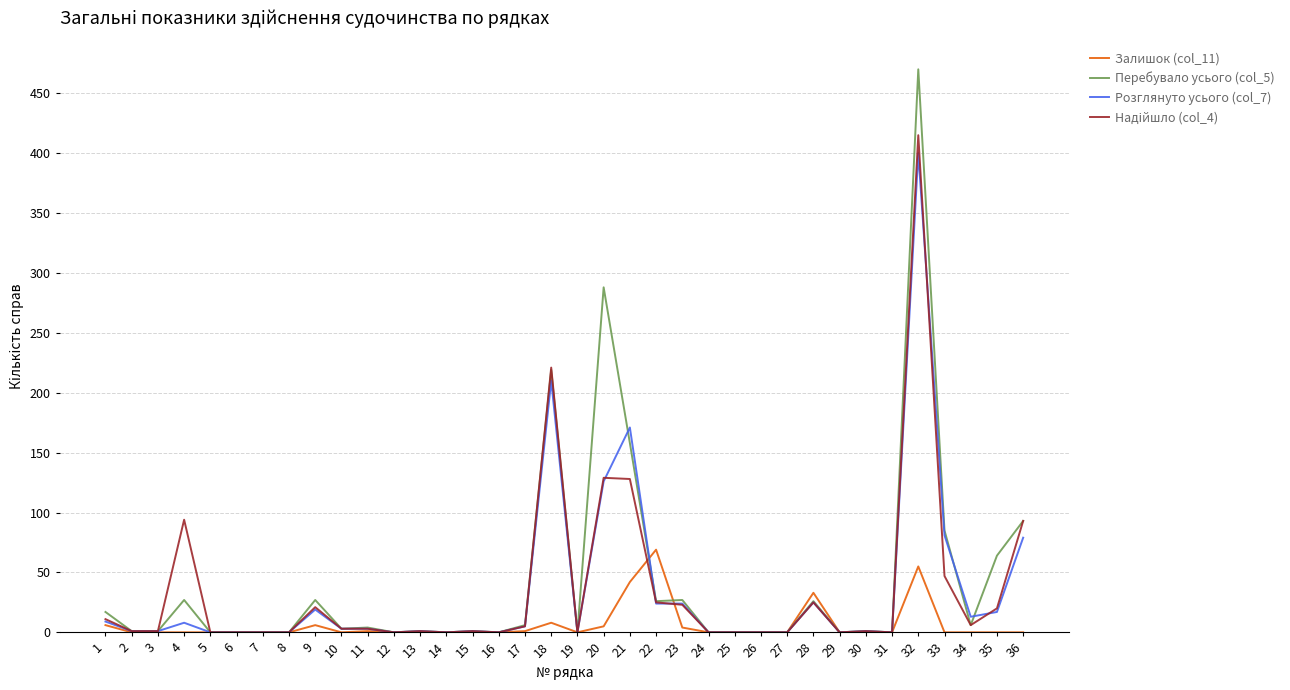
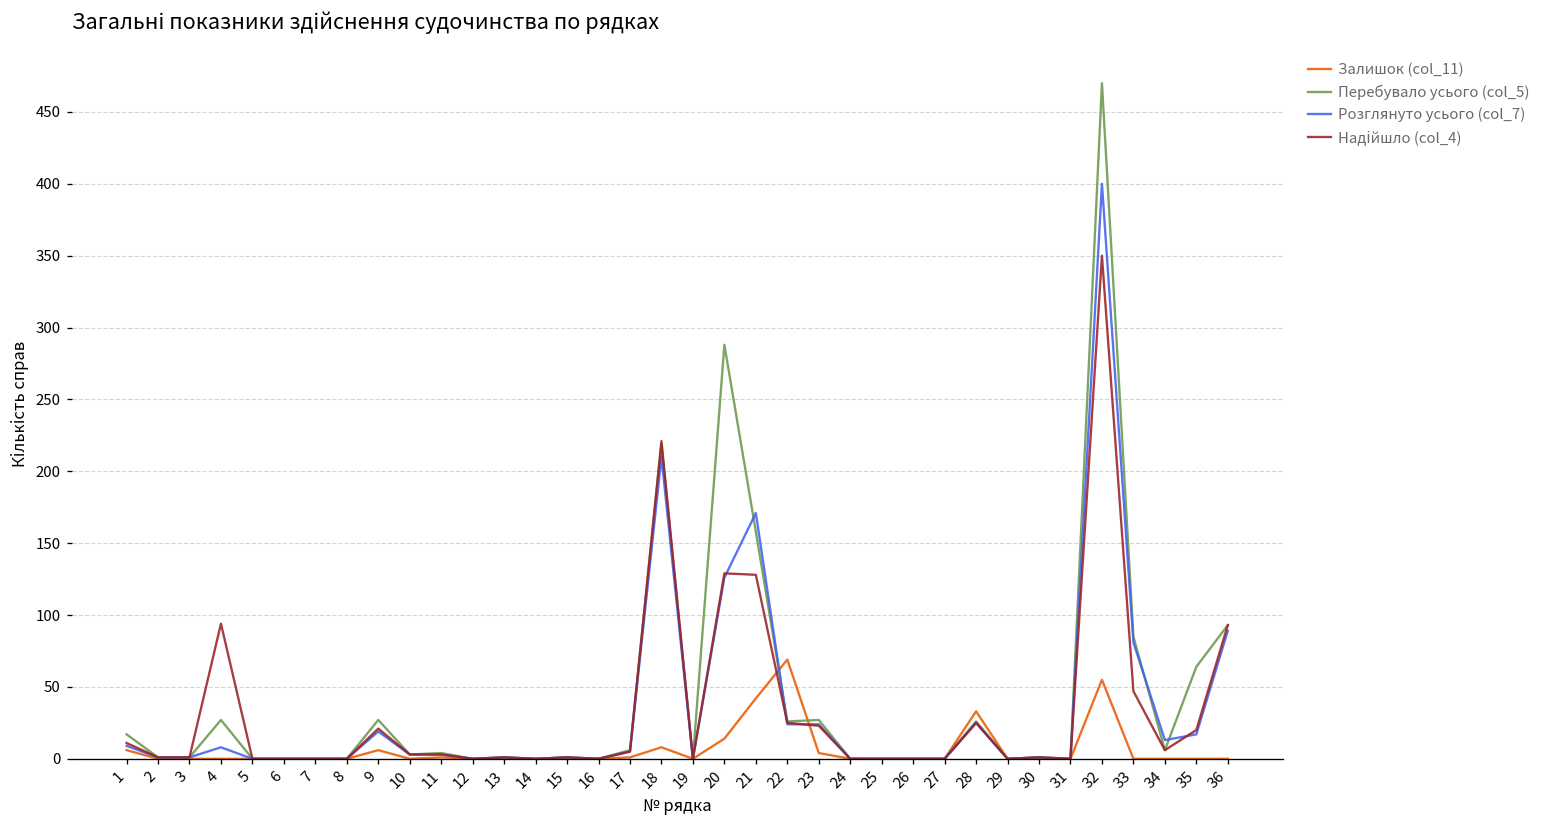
Залишок (col_11), 20: 5 -> 14
Надійшло (col_4), 32: 415 -> 350
Розглянуто усього (col_7), 36: 79 -> 89
